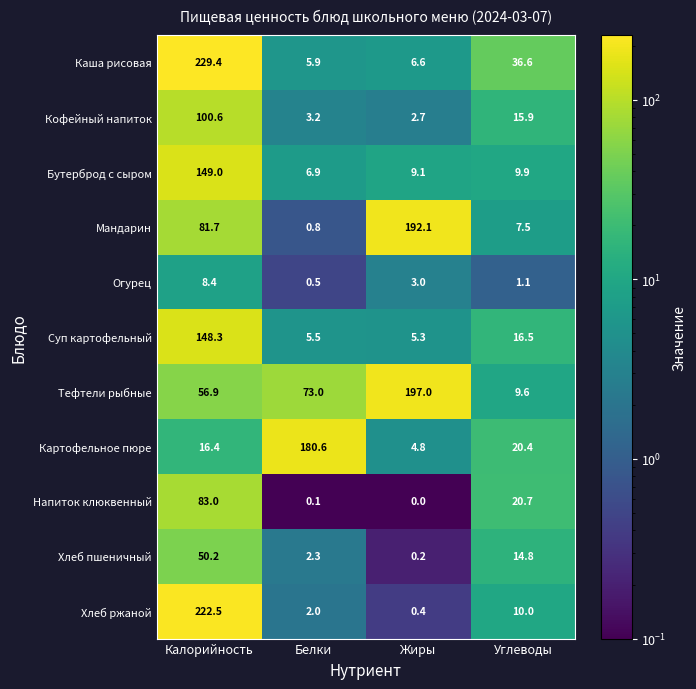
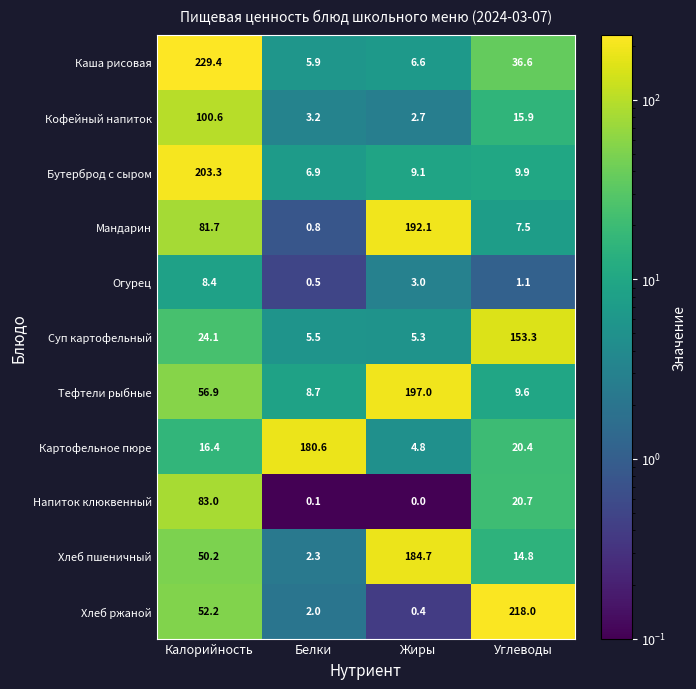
Бутерброд с сыром, Калорийность: 149.0 -> 203.3
Суп картофельный, Калорийность: 148.3 -> 24.1
Суп картофельный, Углеводы: 16.5 -> 153.3
Тефтели рыбные, Белки: 73.0 -> 8.7
Хлеб пшеничный, Жиры: 0.2 -> 184.7
Хлеб ржаной, Калорийность: 222.5 -> 52.2
Хлеб ржаной, Углеводы: 10.0 -> 218.0
